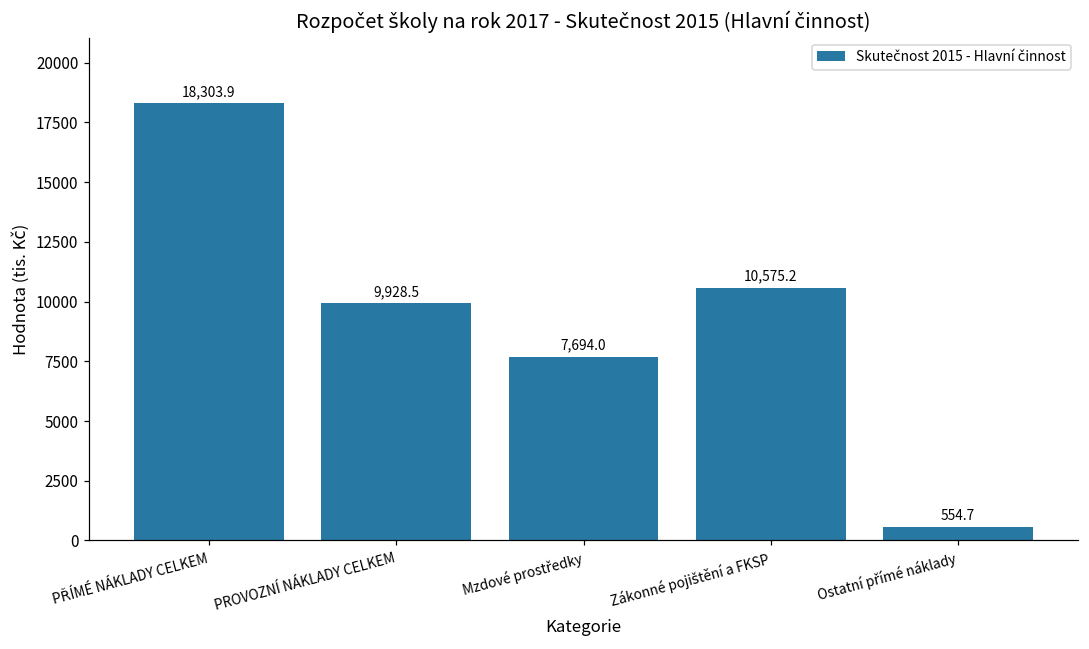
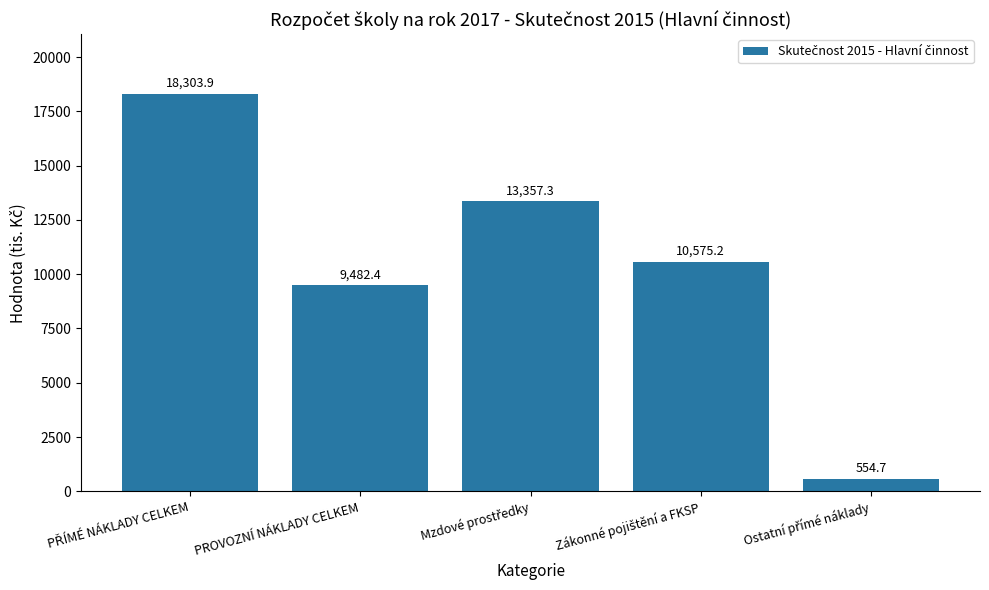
PROVOZNÍ NÁKLADY CELKEM: 9,928.5 -> 9,482.4
Mzdové prostředky: 7,694.0 -> 13,357.3
